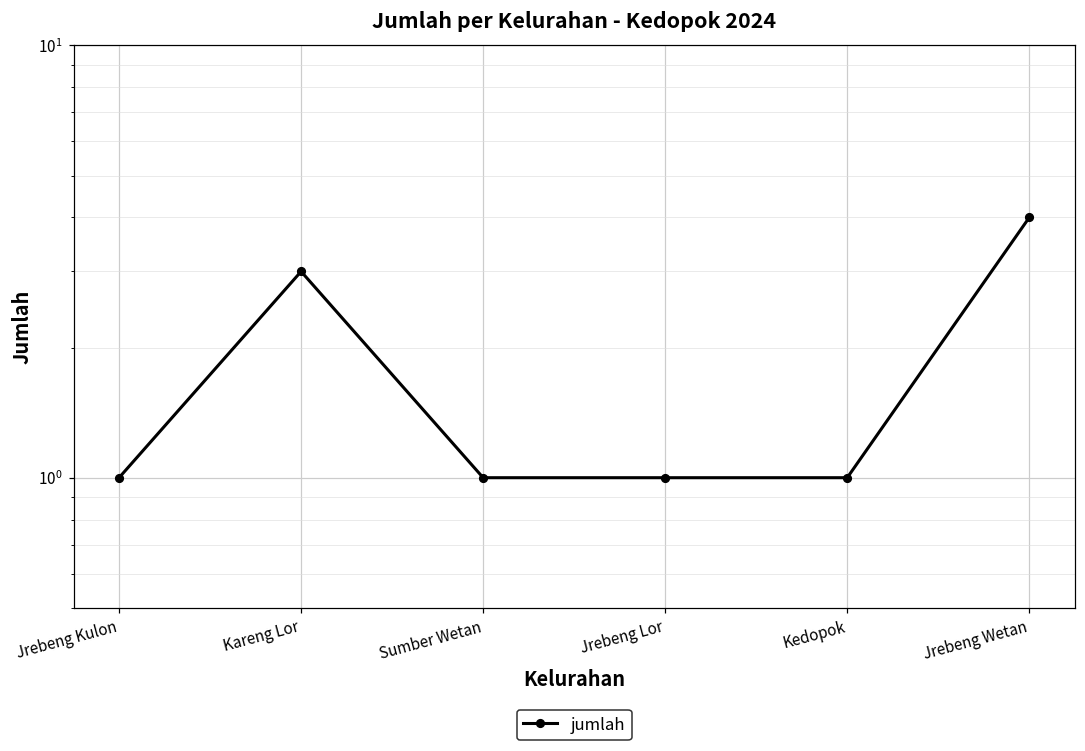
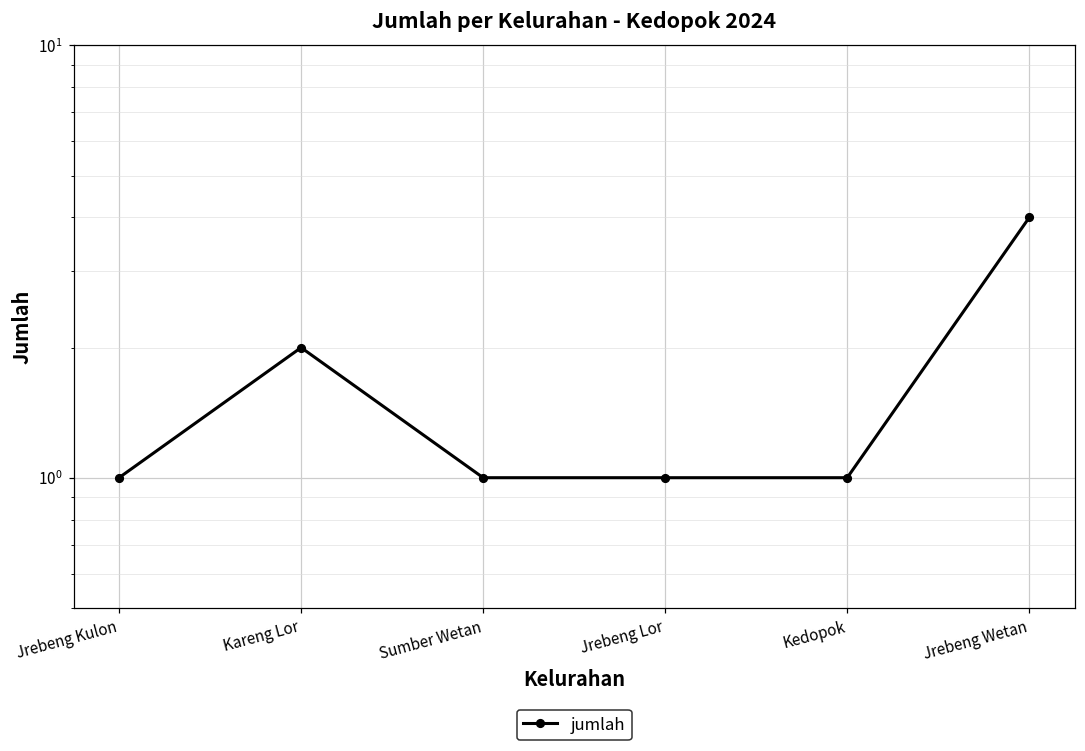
Kareng Lor: 3 -> 2
